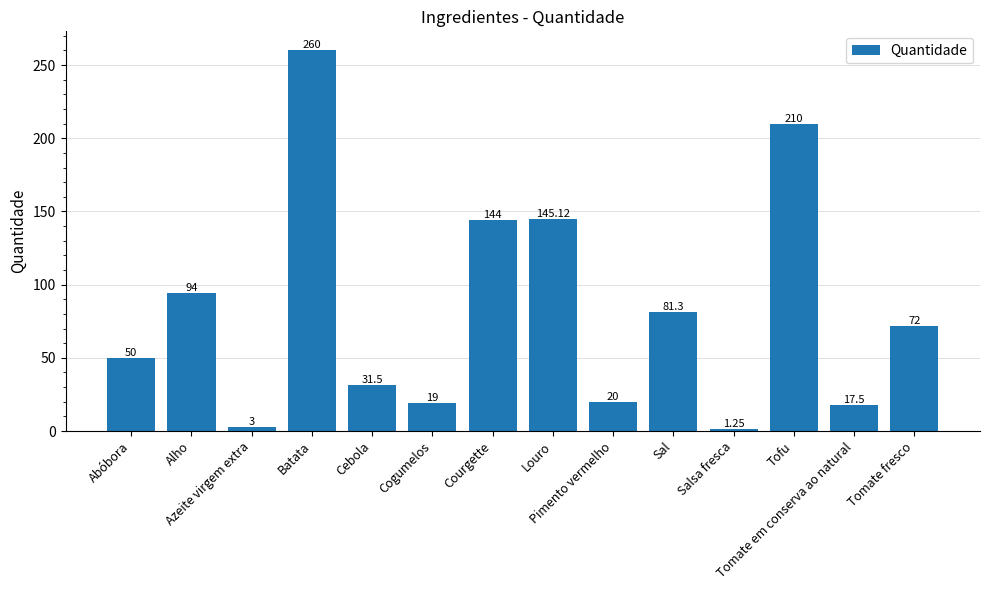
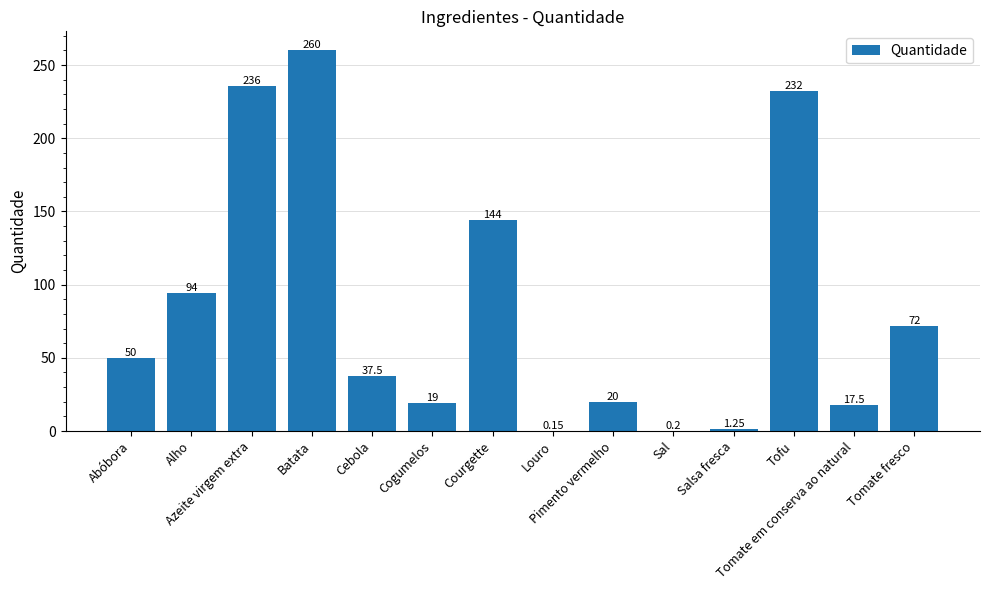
Azeite virgem extra: 3 -> 236
Cebola: 31.5 -> 37.5
Louro: 145.12 -> 0.15
Sal: 81.3 -> 0.2
Tofu: 210 -> 232
